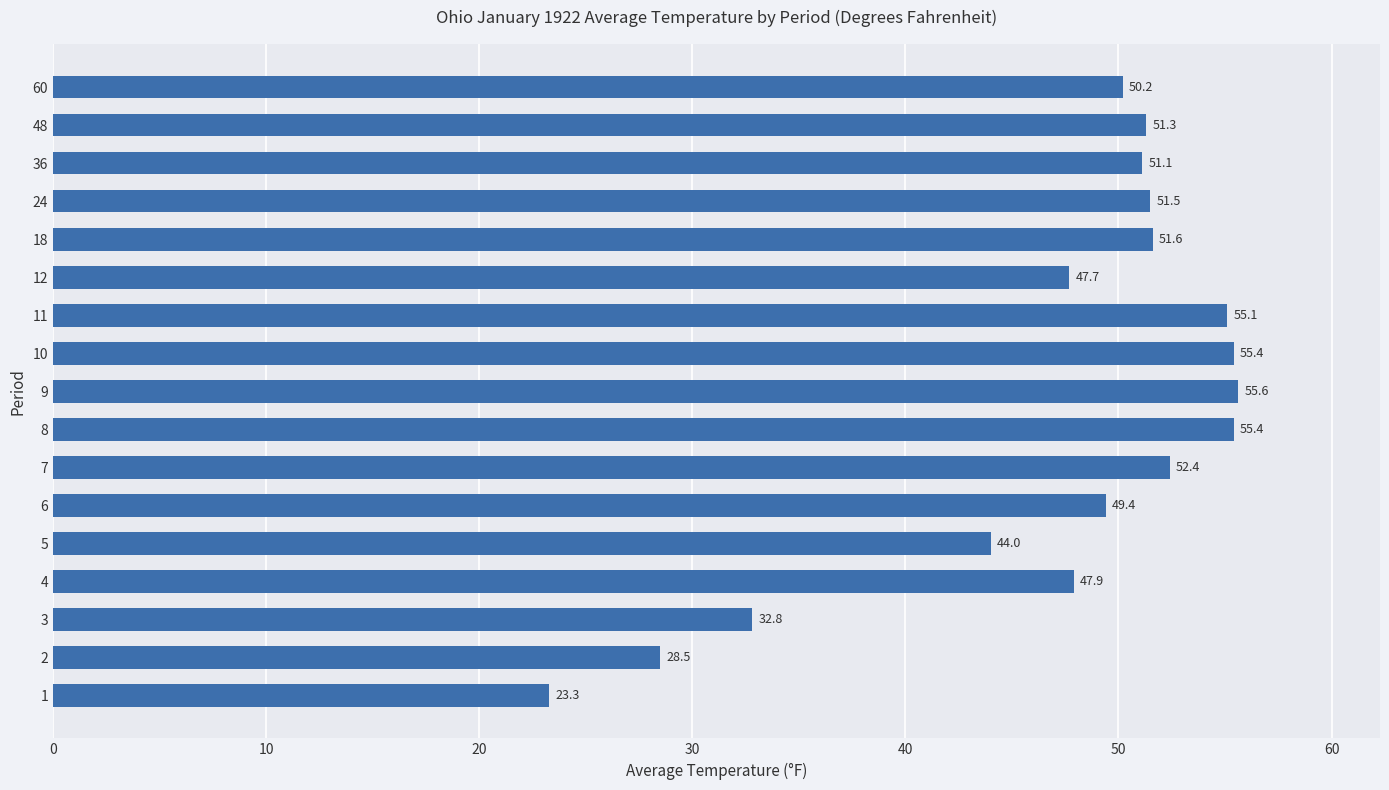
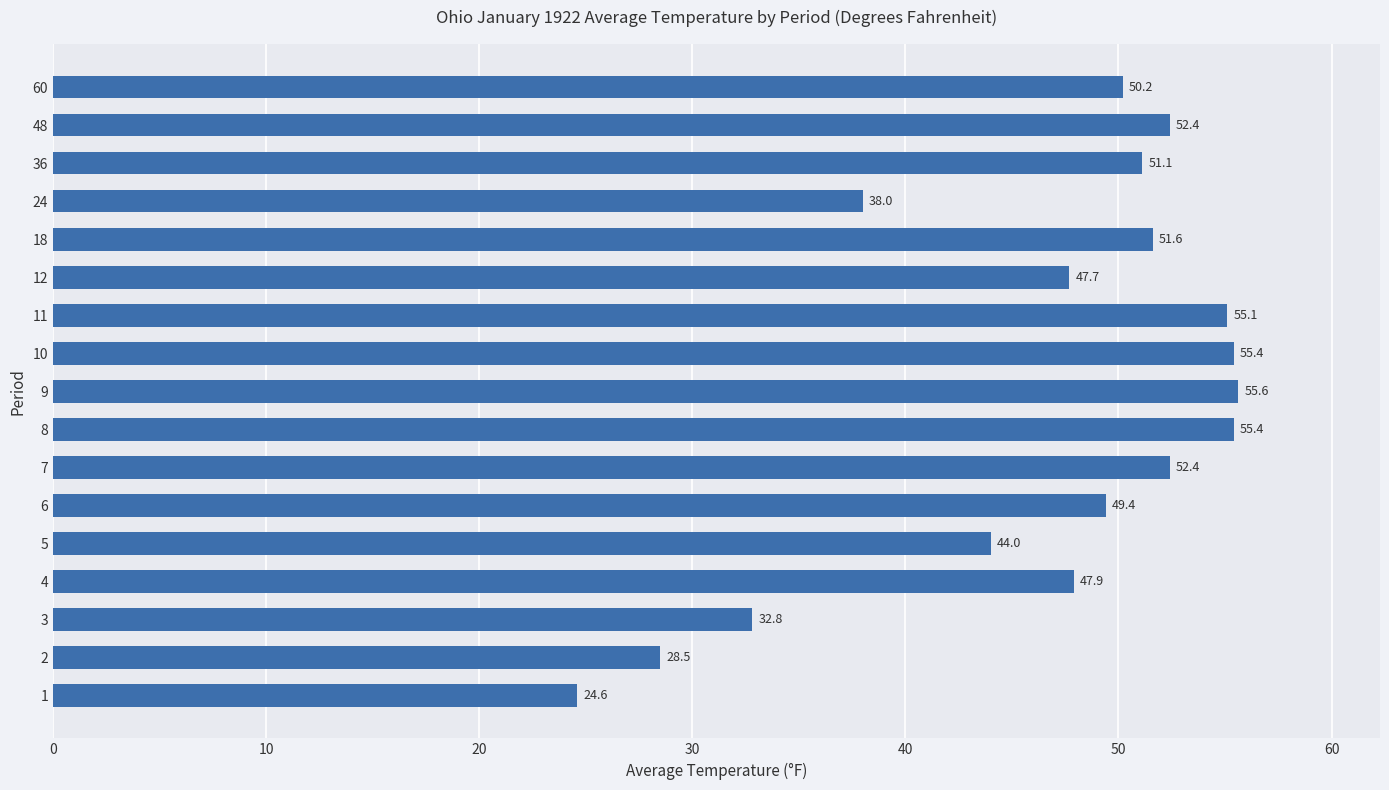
48: 51.3 -> 52.4
24: 51.5 -> 38.0
1: 23.3 -> 24.6
